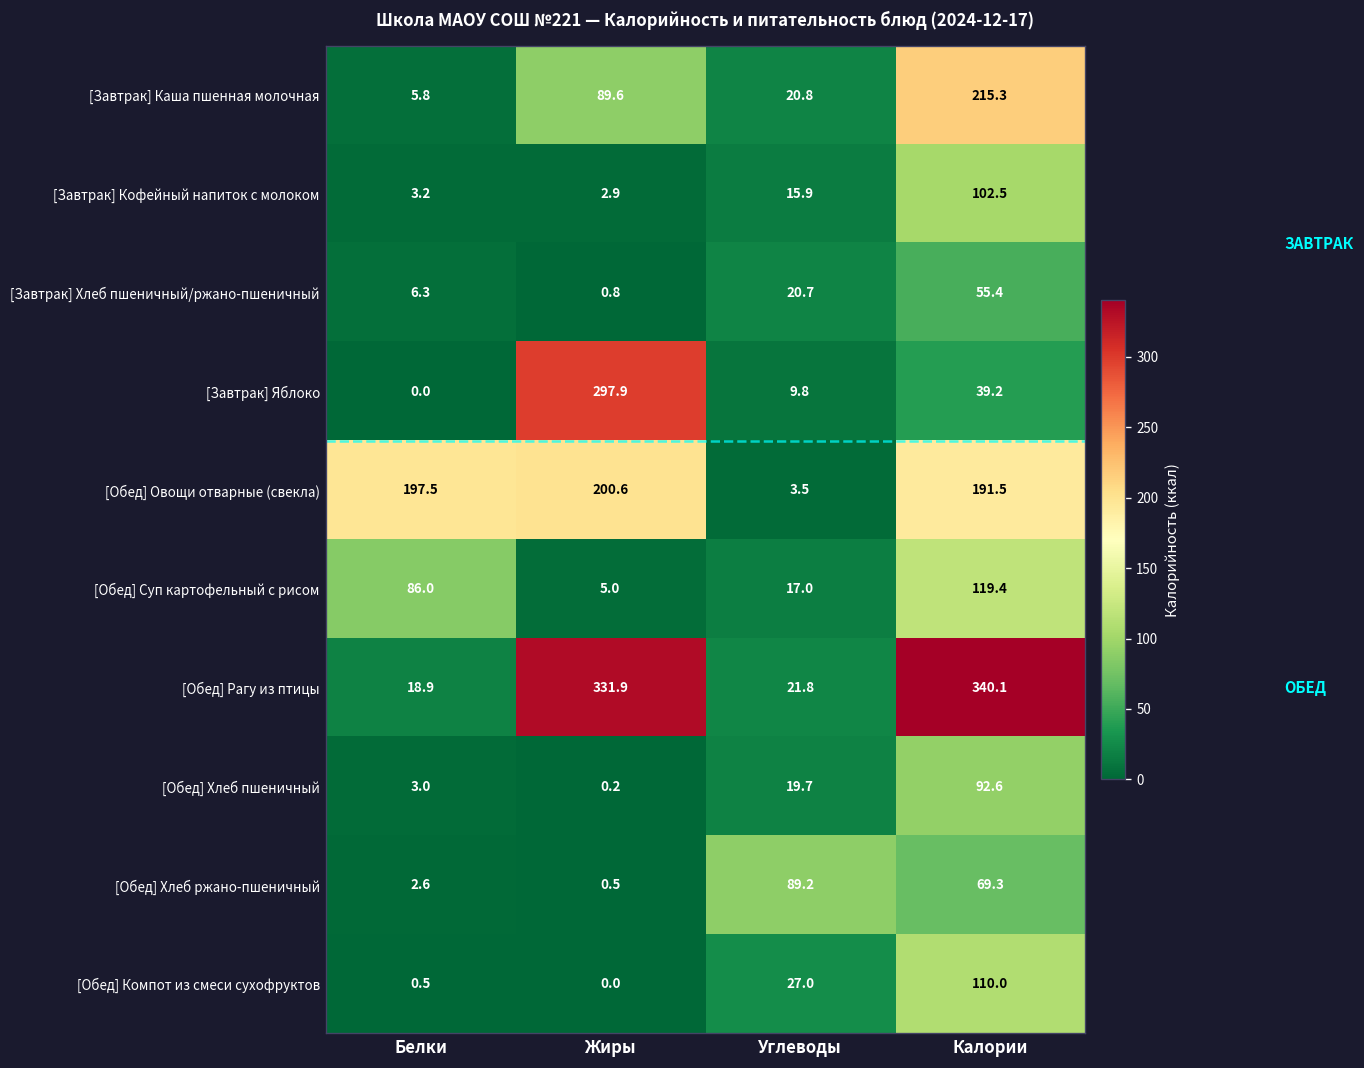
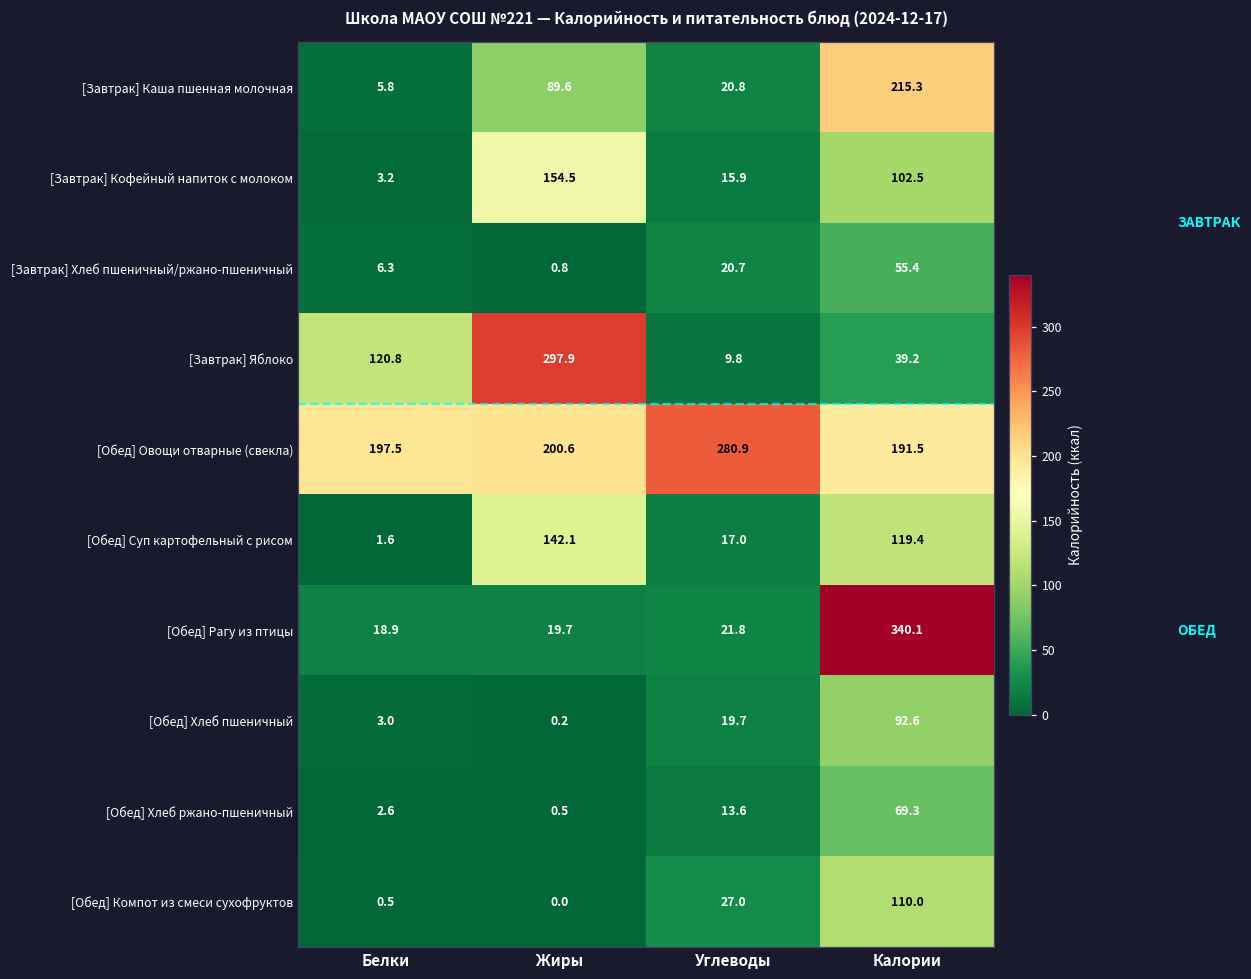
[Завтрак] Кофейный напиток с молоком, Жиры: 2.9 -> 154.5
[Завтрак] Яблоко, Белки: 0.0 -> 120.8
[Обед] Овощи отварные (свекла), Углеводы: 3.5 -> 280.9
[Обед] Суп картофельный с рисом, Белки: 86.0 -> 1.6
[Обед] Суп картофельный с рисом, Жиры: 5.0 -> 142.1
[Обед] Рагу из птицы, Жиры: 331.9 -> 19.7
[Обед] Хлеб ржано-пшеничный, Углеводы: 89.2 -> 13.6
